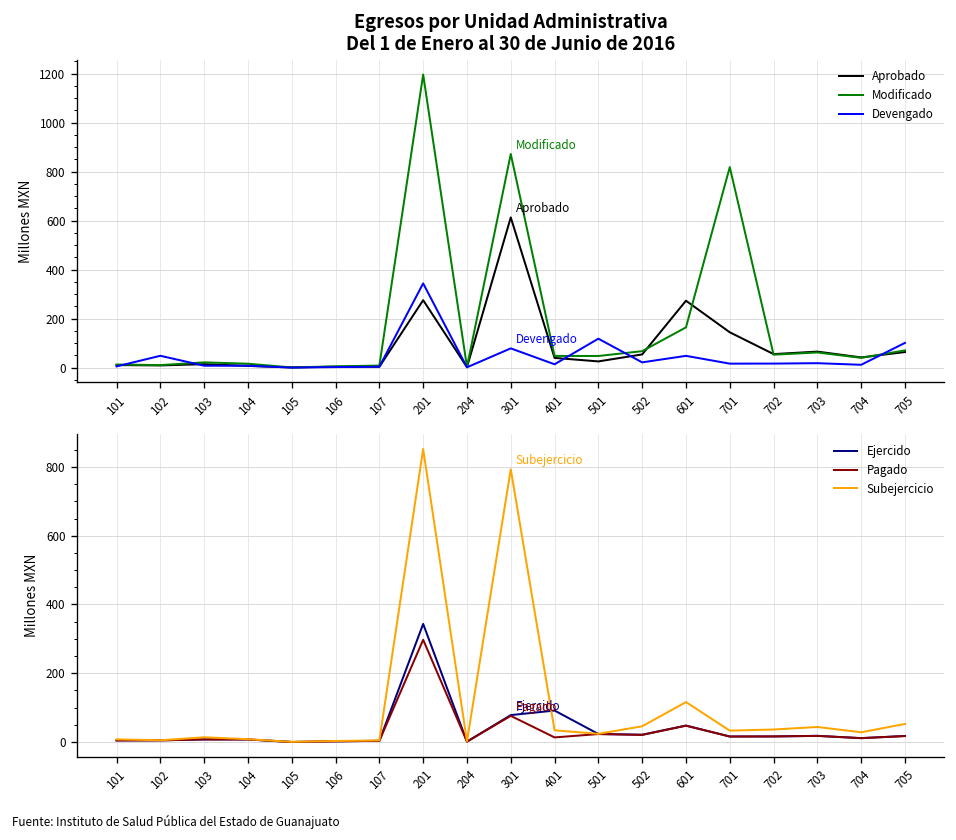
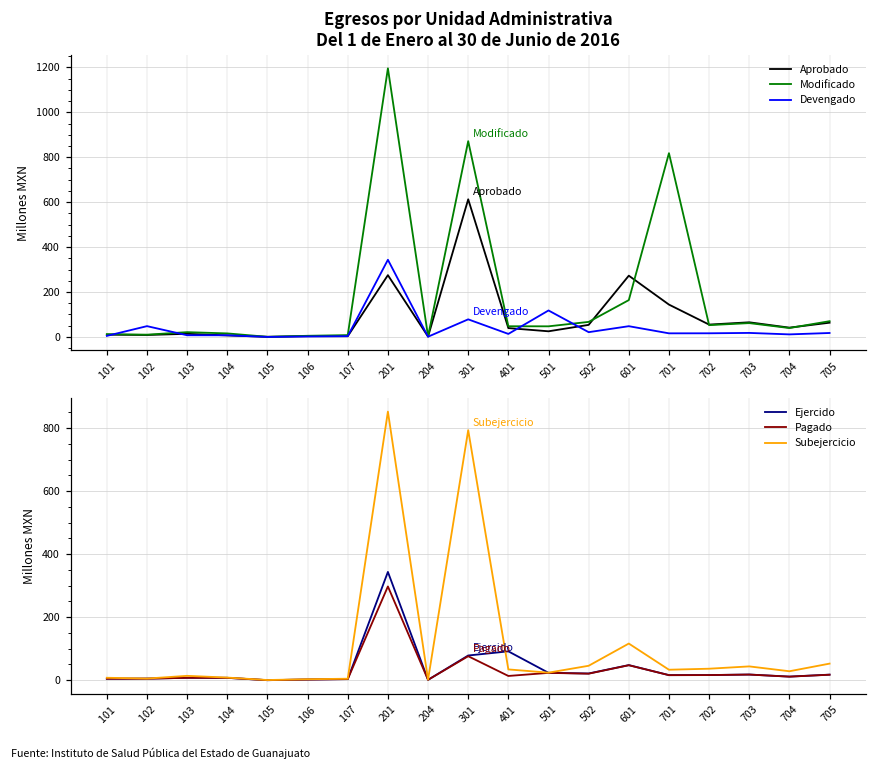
Egresos por Unidad Administrativa Del 1 de Enero al 30 de Junio de 2016, Devengado, 705: 100 -> 20
